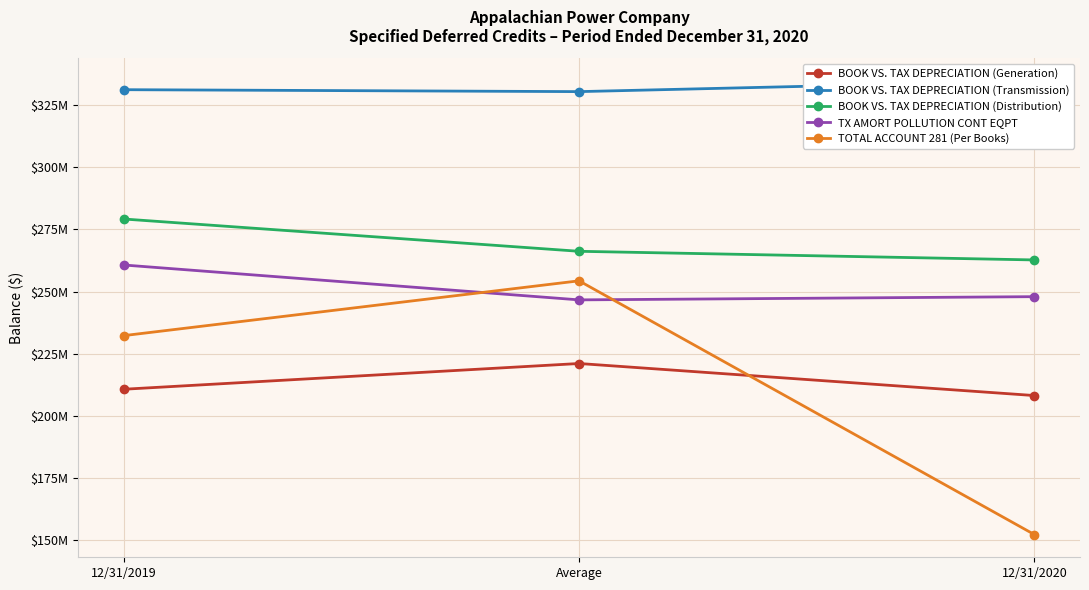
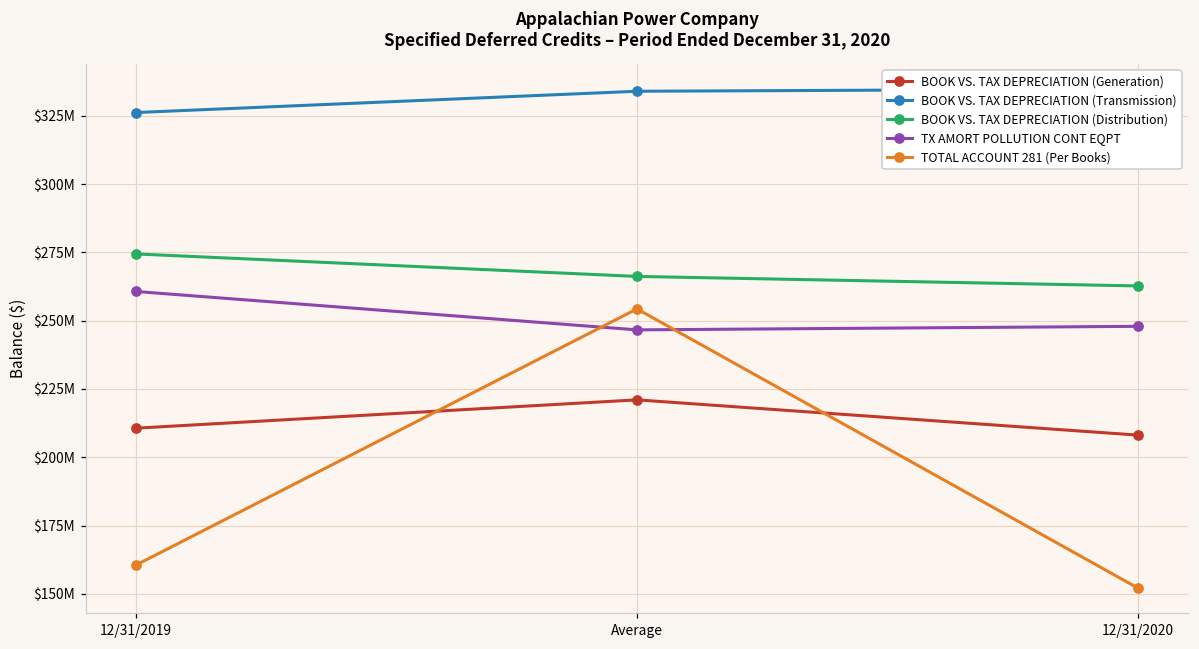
BOOK VS. TAX DEPRECIATION (Transmission), 12/31/2019: $331000000 -> $326000000
BOOK VS. TAX DEPRECIATION (Distribution), 12/31/2019: $279000000 -> $274000000
TOTAL ACCOUNT 281 (Per Books), 12/31/2019: $232000000 -> $161000000
BOOK VS. TAX DEPRECIATION (Transmission), Average: $330000000 -> $334000000
